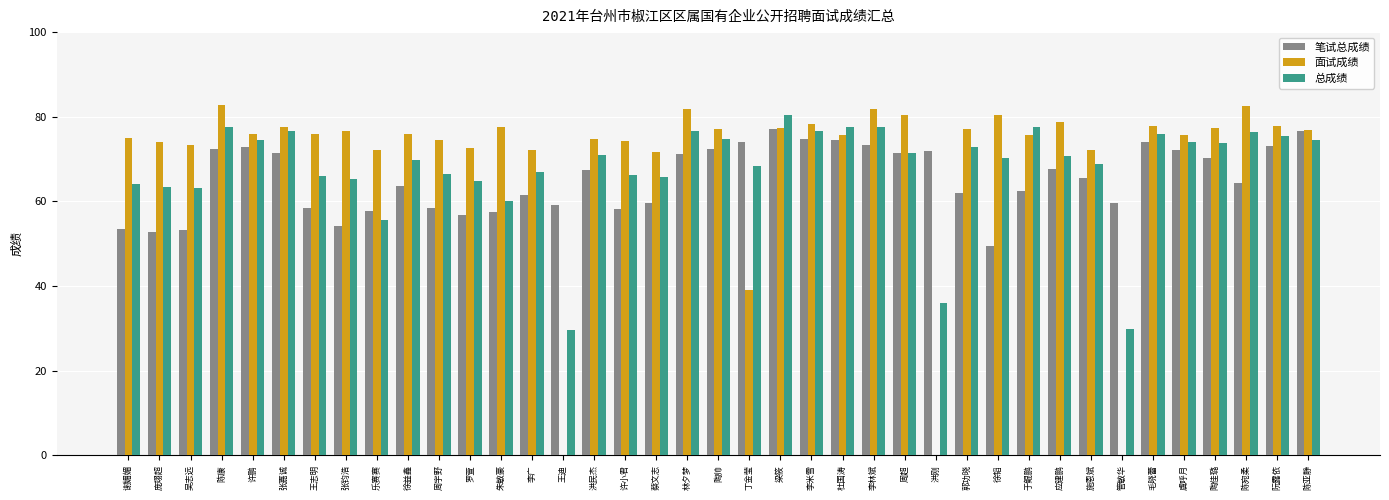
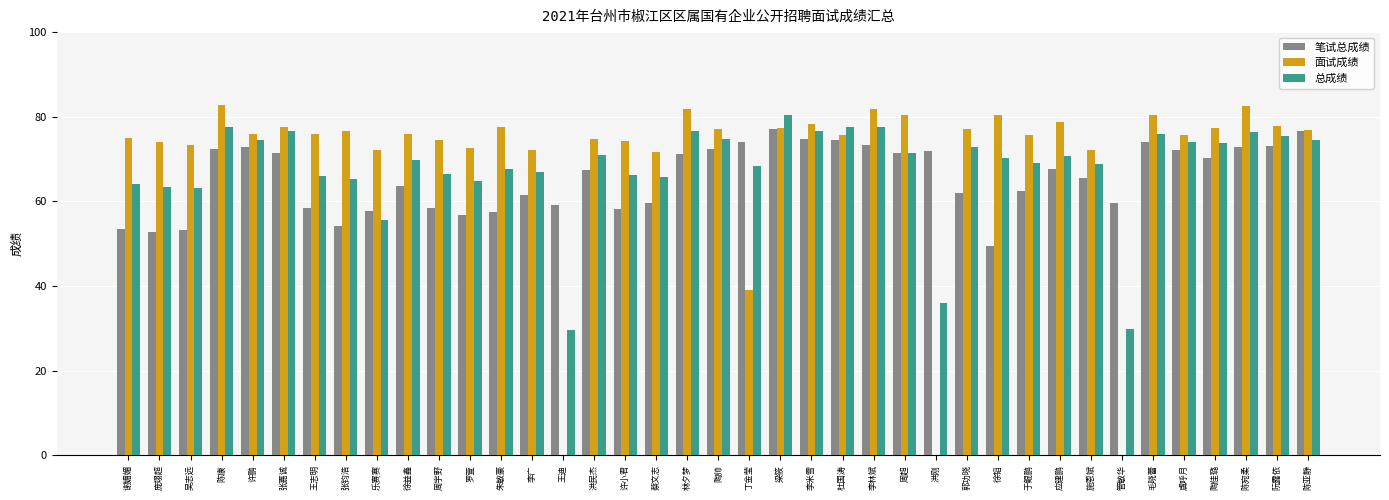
总成绩, 朱敏豪: 60 -> 68
总成绩, 于鲲鹏: 78 -> 69
面试成绩, 毛晓蕾: 78 -> 80
笔试总成绩, 陈宛柔: 64 -> 73
